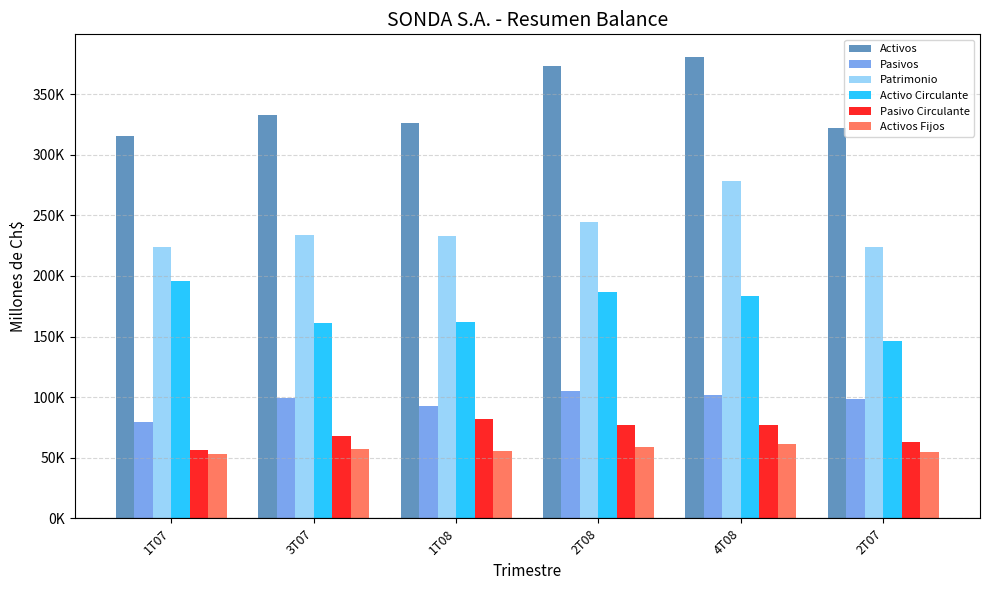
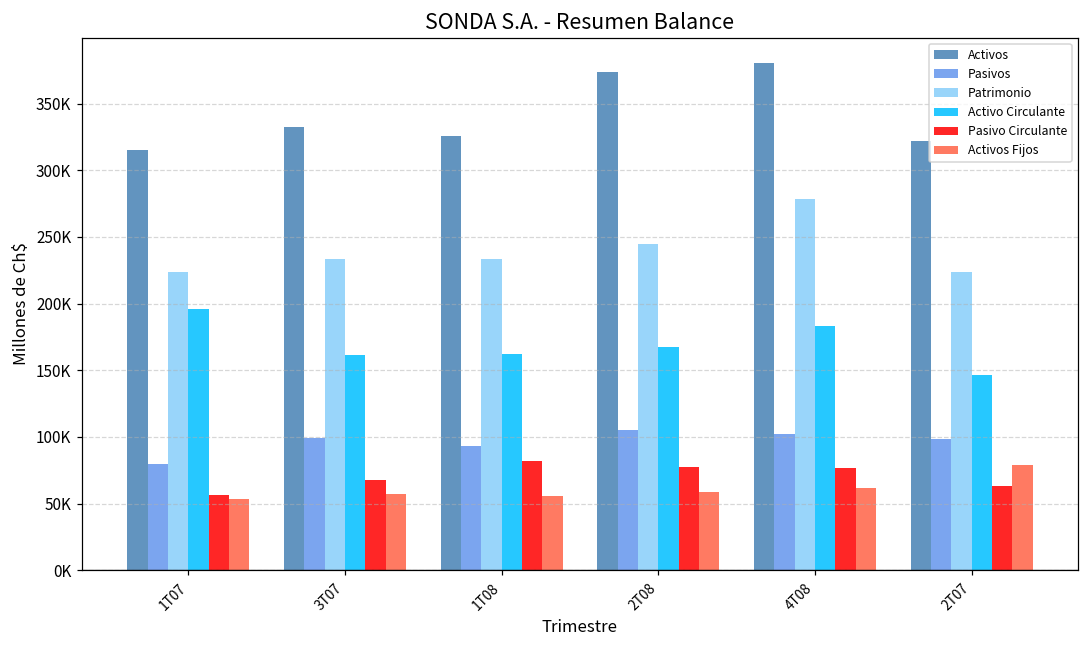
Activo Circulante, 2T08: 187000 -> 168000
Activos Fijos, 2T07: 55000 -> 79000
